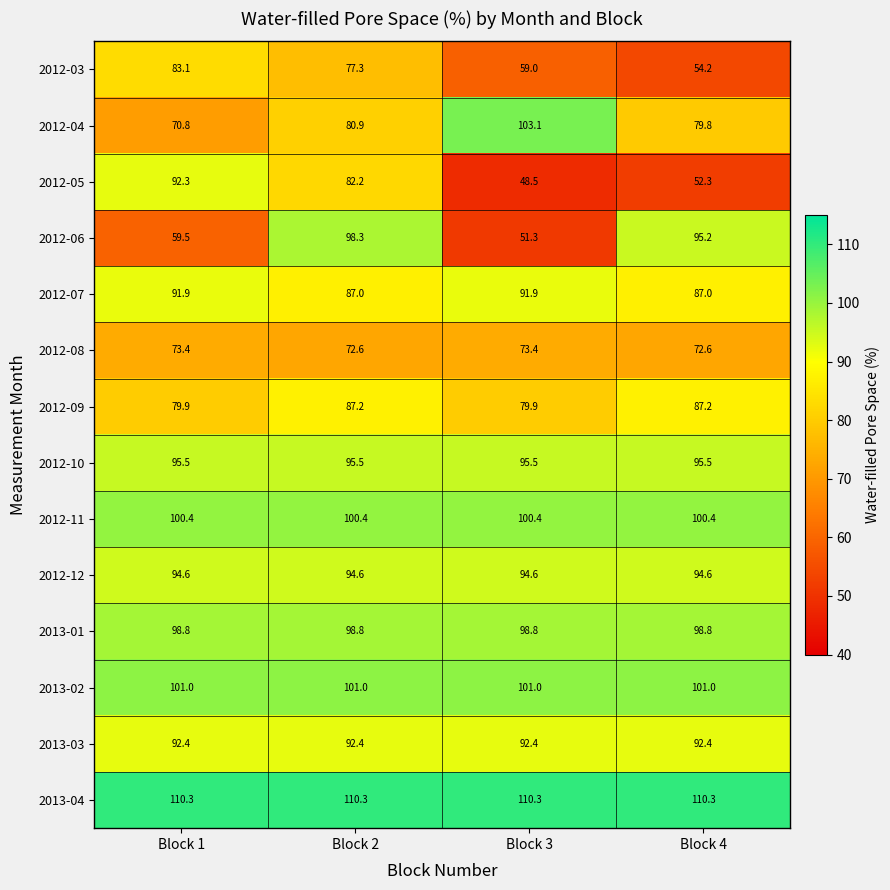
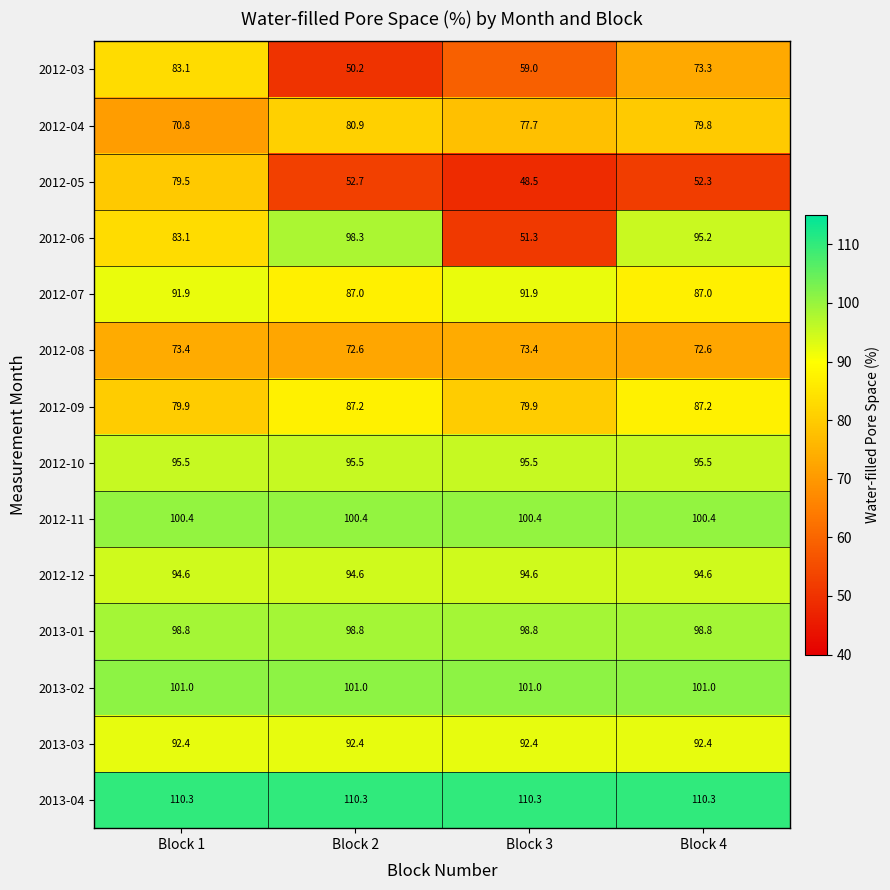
2012-03, Block 2: 77.3 -> 50.2
2012-03, Block 4: 54.2 -> 73.3
2012-04, Block 3: 103.1 -> 77.7
2012-05, Block 1: 92.3 -> 79.5
2012-05, Block 2: 82.2 -> 52.7
2012-06, Block 1: 59.5 -> 83.1
